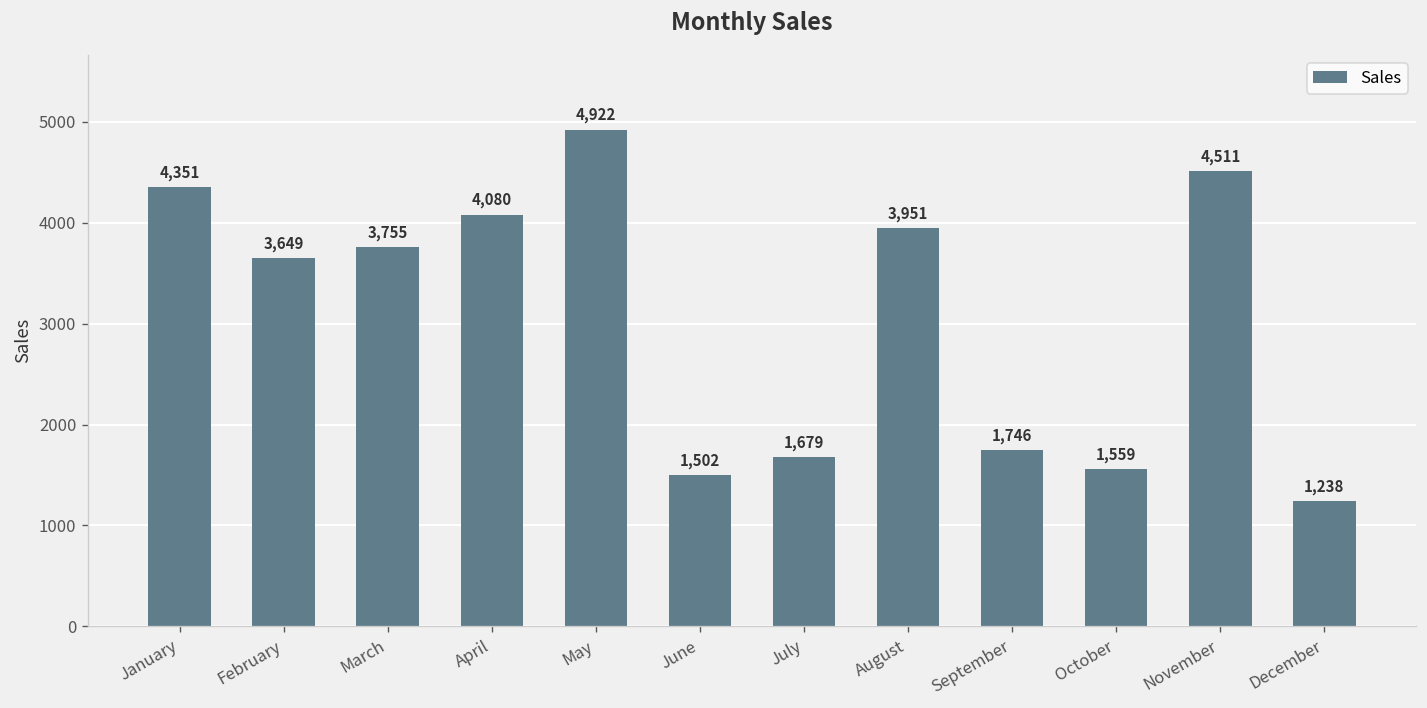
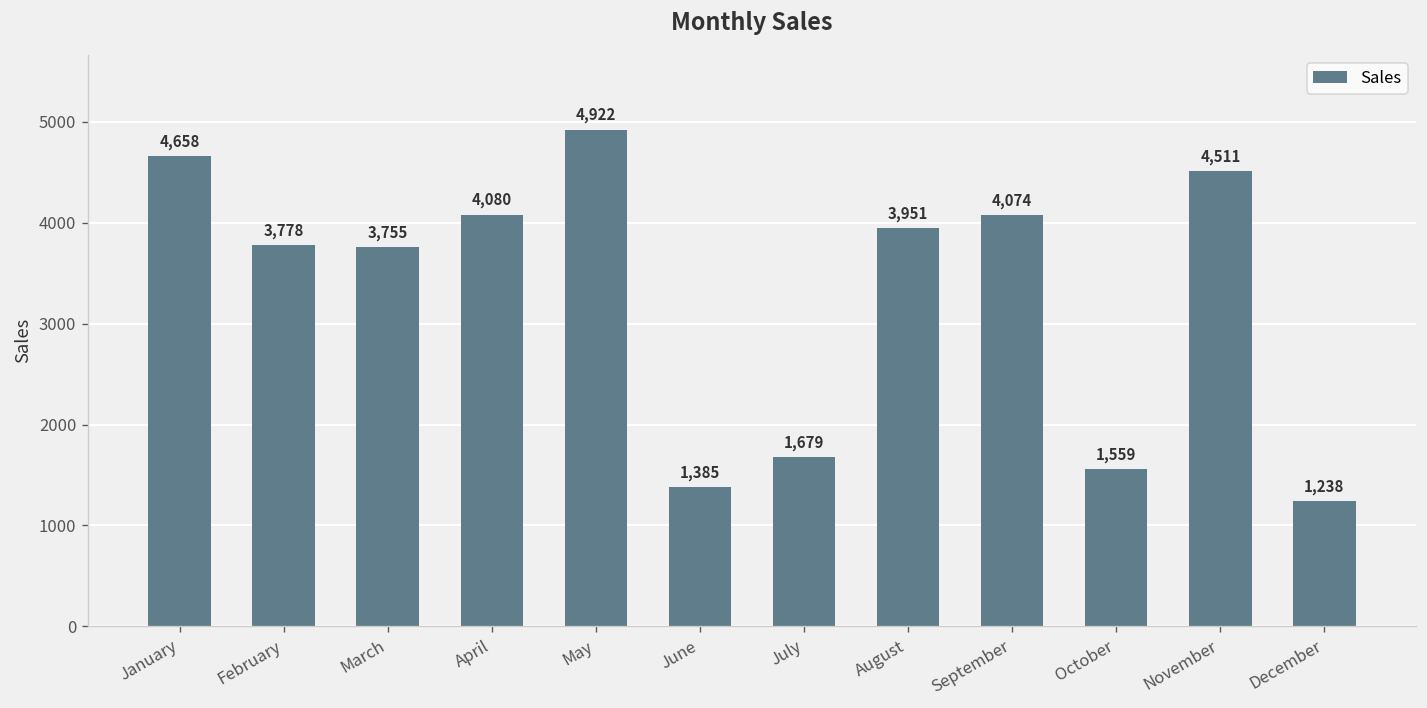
January: 4,351 -> 4,658
February: 3,649 -> 3,778
June: 1,502 -> 1,385
September: 1,746 -> 4,074
